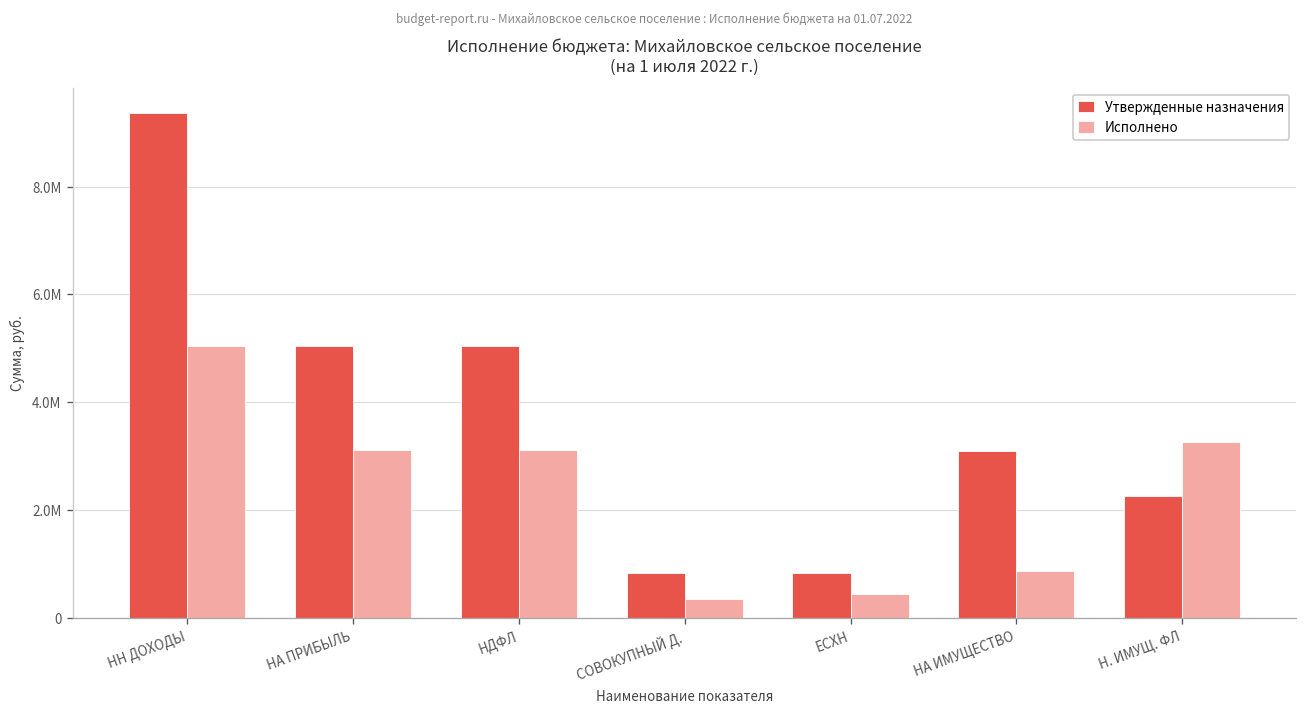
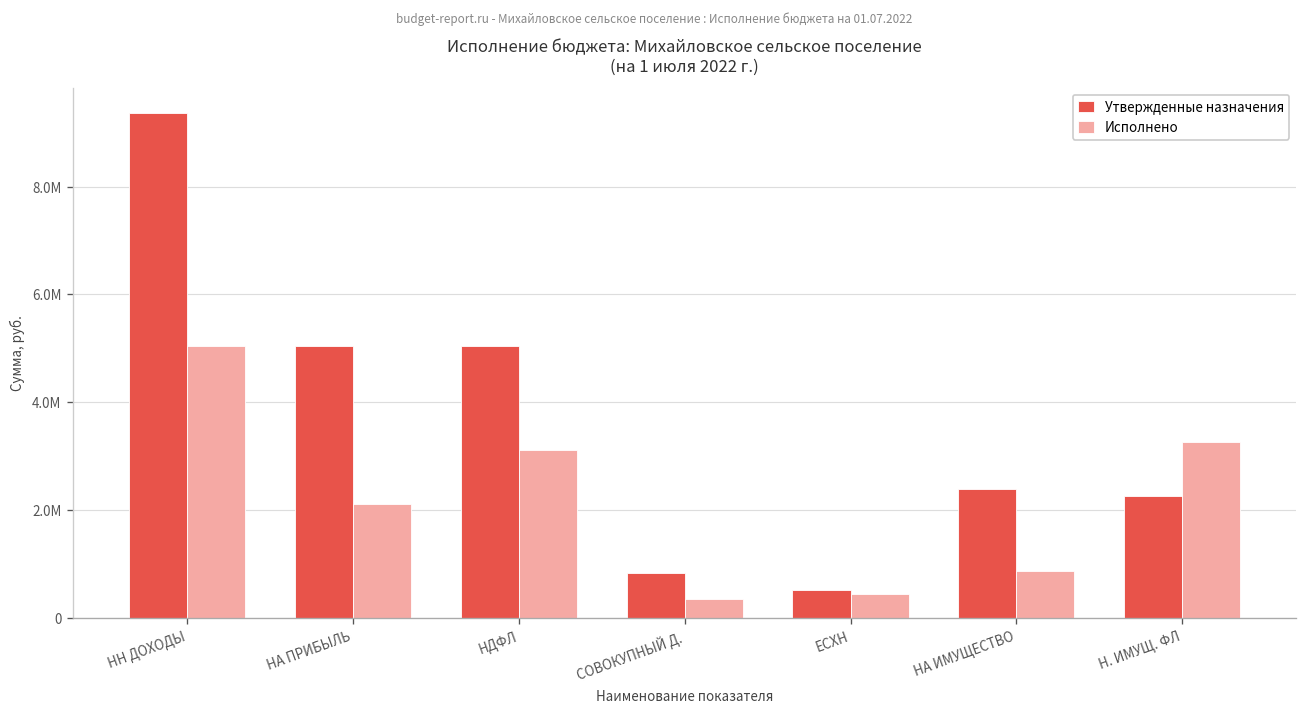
Исполнено, НА ПРИБЫЛЬ: 3100000 -> 2100000
Утвержденные назначения, ЕСХН: 800000 -> 500000
Утвержденные назначения, НА ИМУЩЕСТВО: 3100000 -> 2400000
